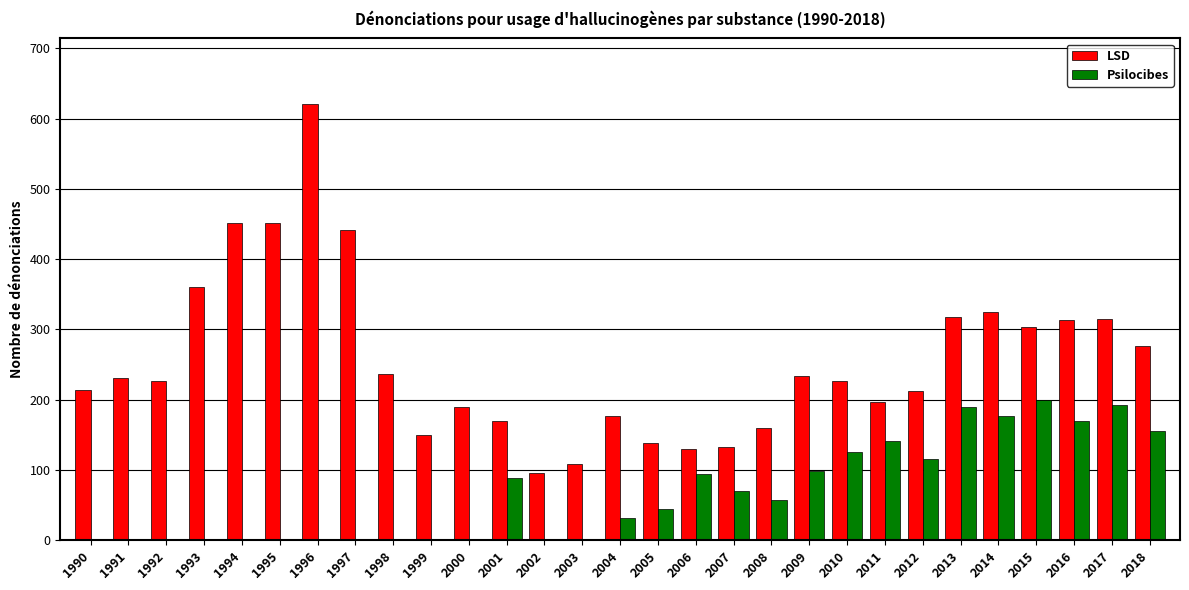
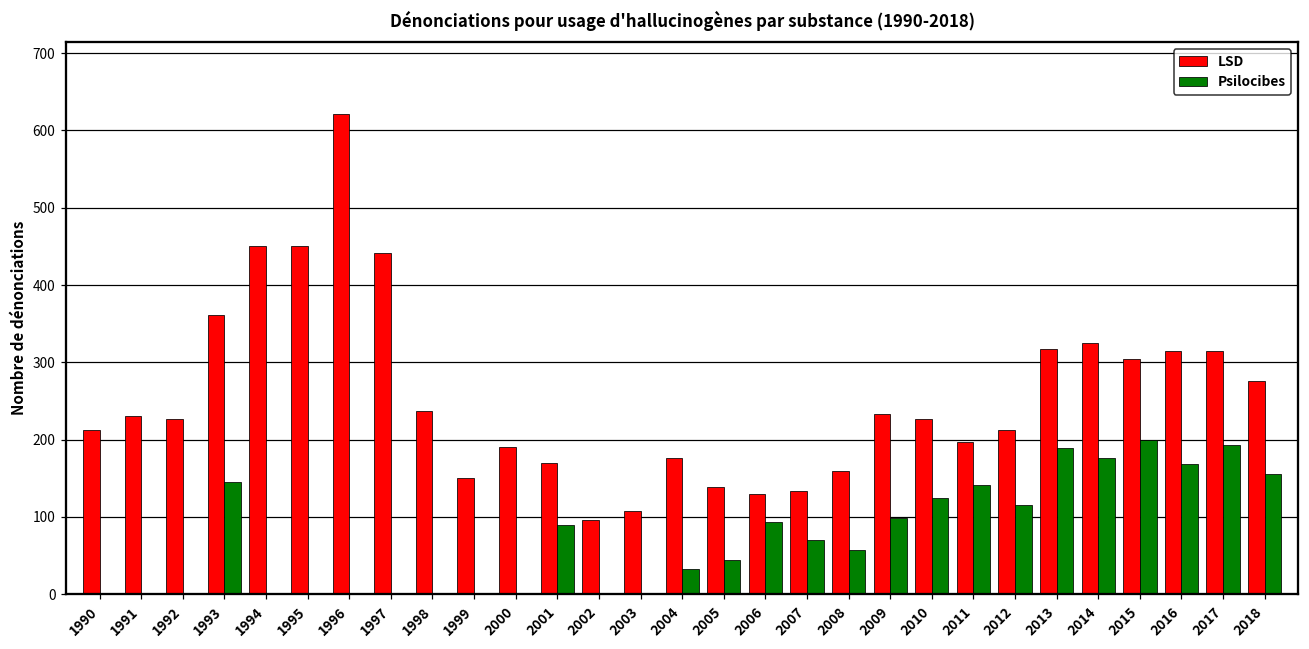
Psilocibes, 1993: 0 -> 150
